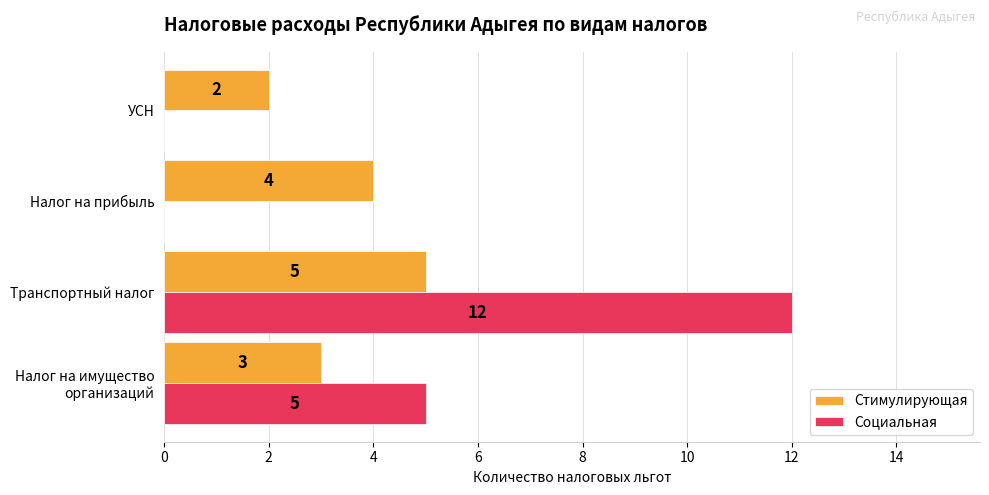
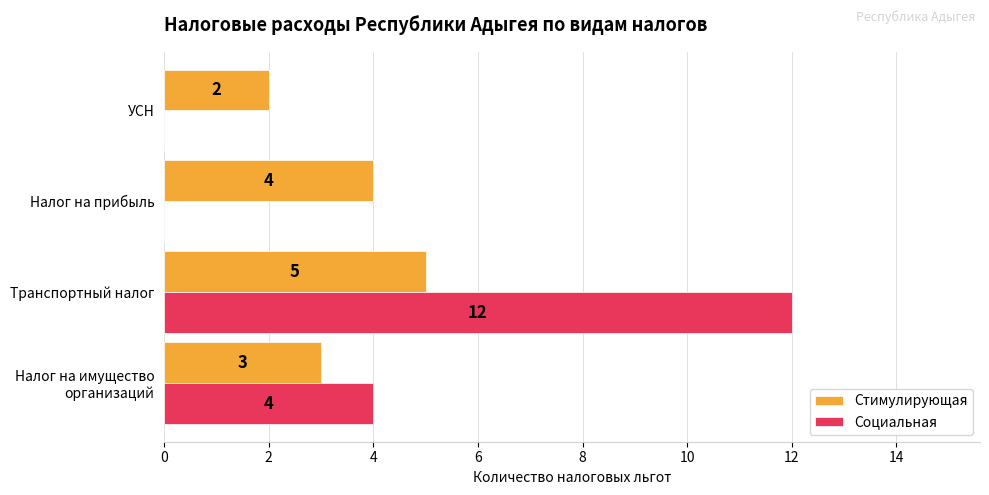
Социальная, Налог на имущество организаций: 5 -> 4
